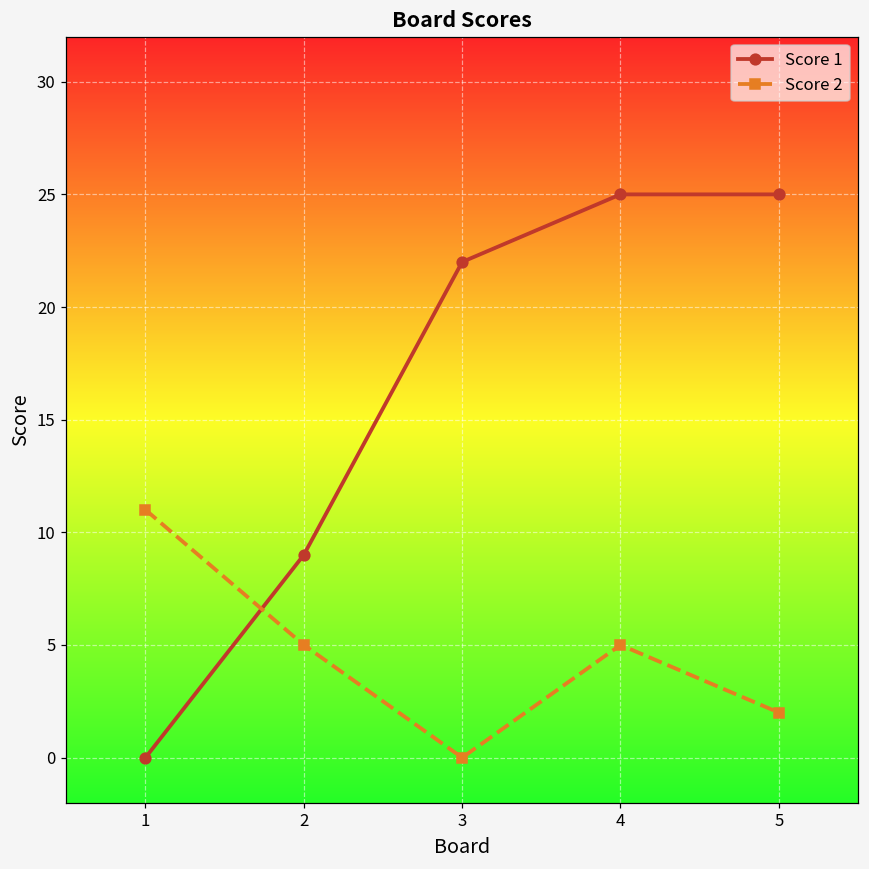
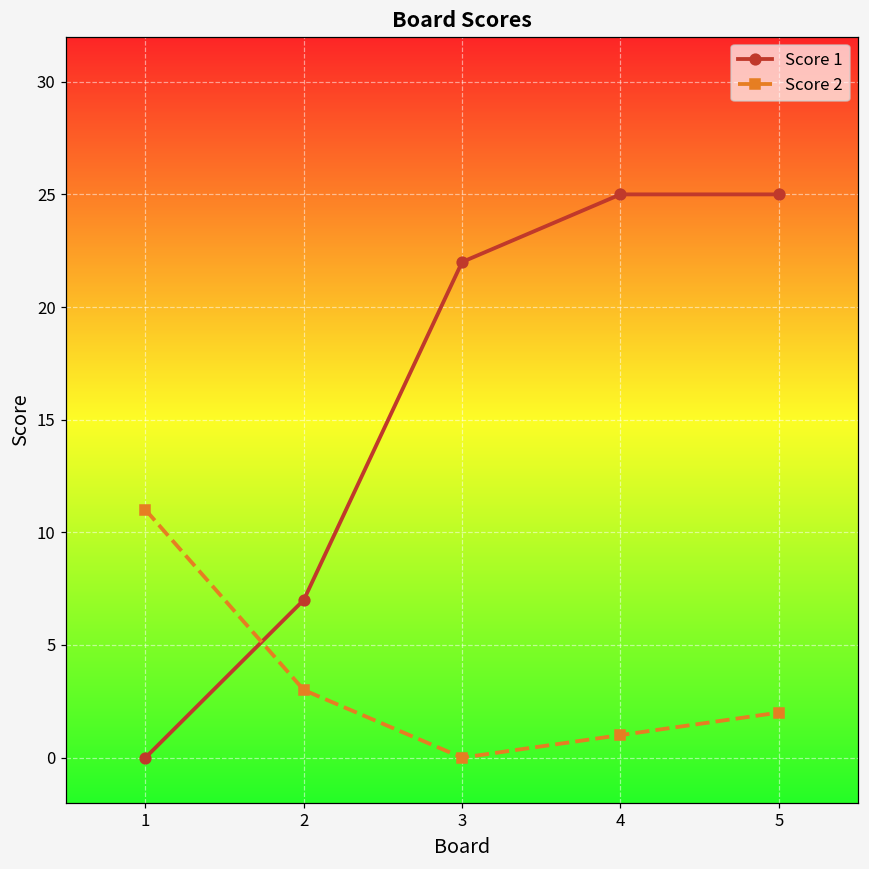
Score 1, 2: 9 -> 7
Score 2, 2: 5 -> 3
Score 2, 4: 5 -> 1
